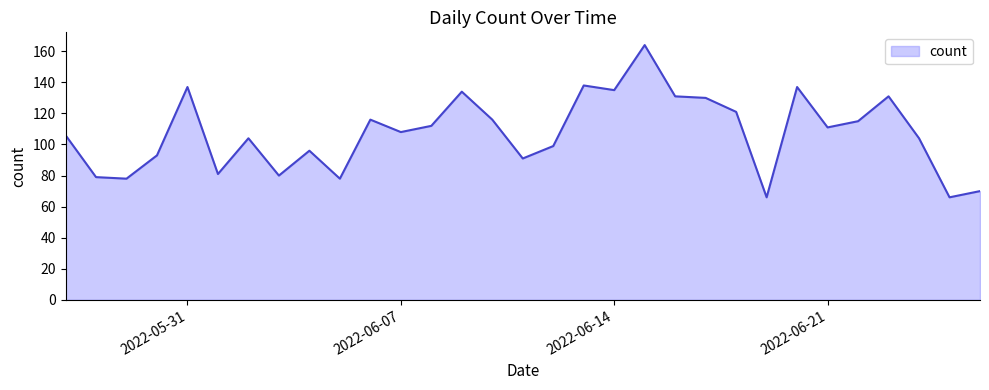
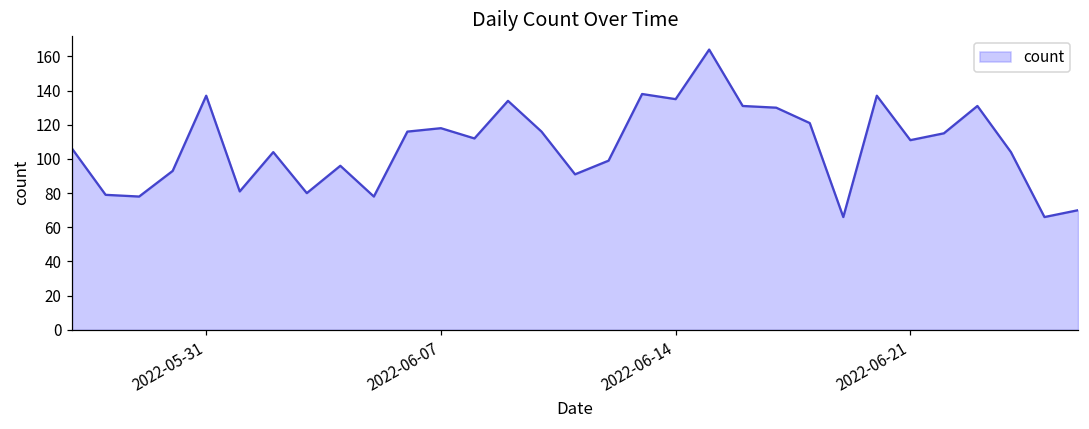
2022-06-07: 108 -> 118
